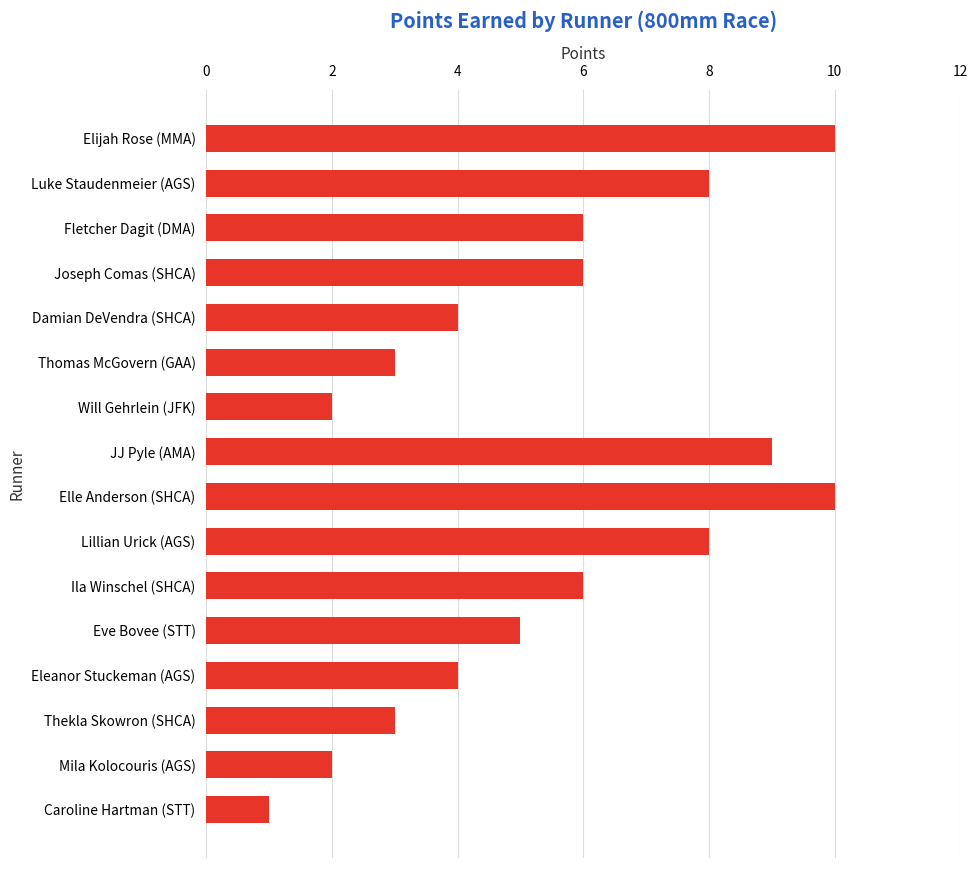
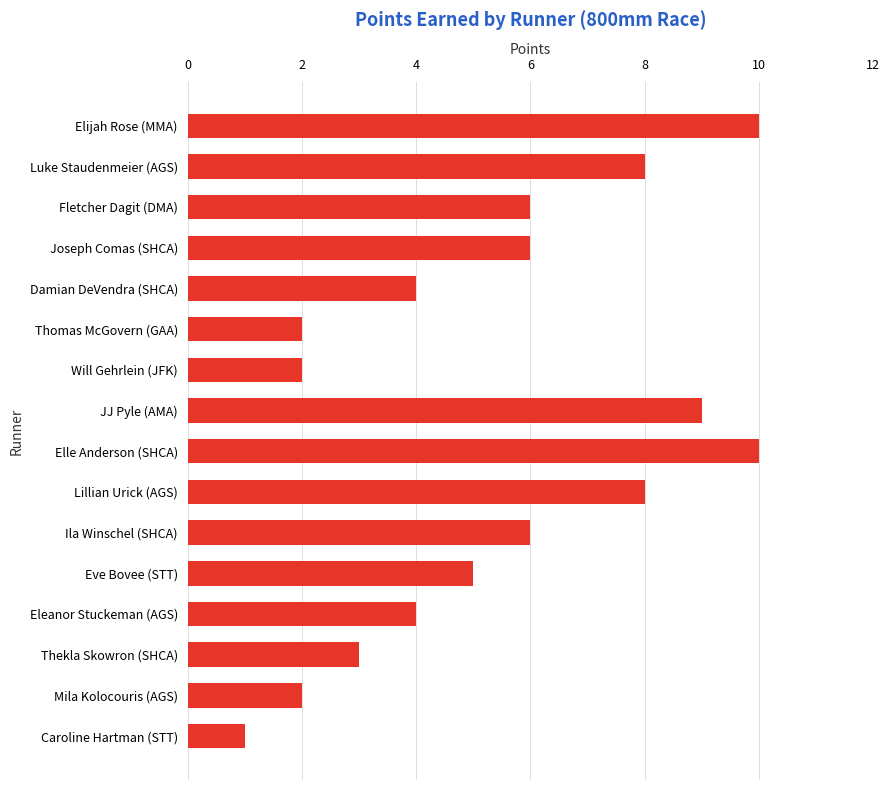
Thomas McGovern (GAA): 3 -> 2
